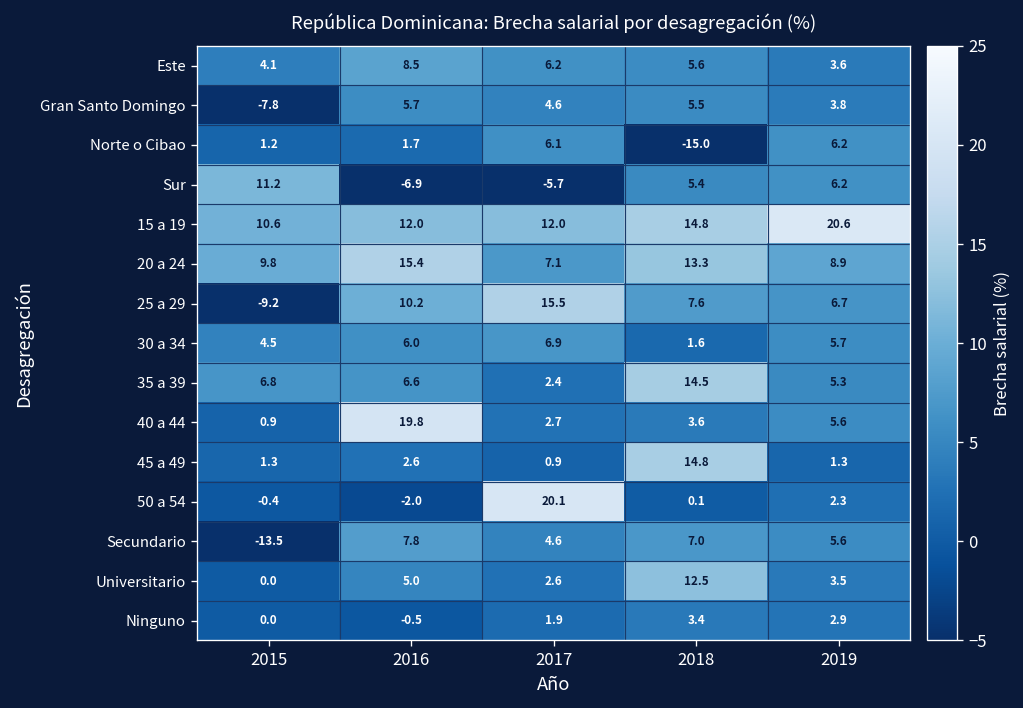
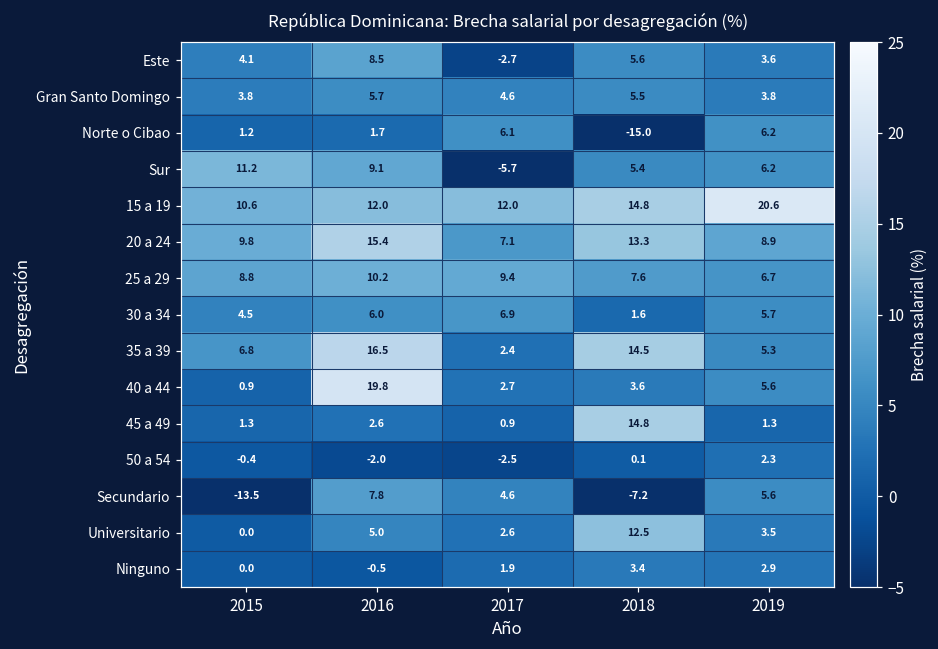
Este, 2017: 6.2 -> -2.7
Gran Santo Domingo, 2015: -7.8 -> 3.8
Sur, 2016: -6.9 -> 9.1
25 a 29, 2015: -9.2 -> 8.8
25 a 29, 2017: 15.5 -> 9.4
35 a 39, 2016: 6.6 -> 16.5
50 a 54, 2017: 20.1 -> -2.5
Secundario, 2018: 7.0 -> -7.2
